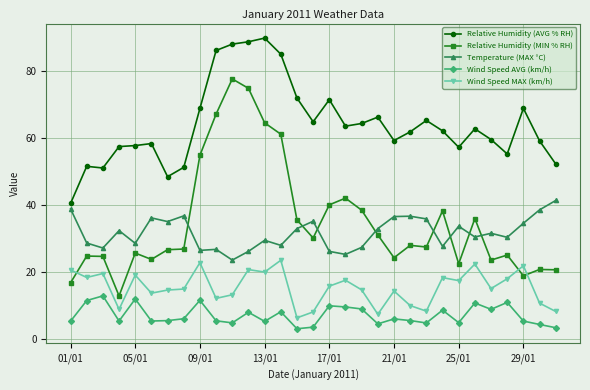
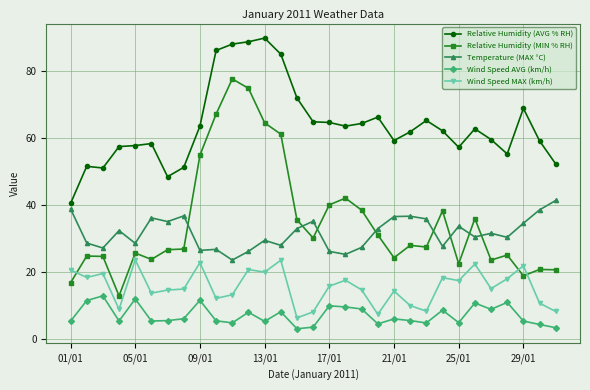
Wind Speed MAX (km/h), 05/01: 19 -> 24
Relative Humidity (AVG % RH), 09/01: 69 -> 64
Relative Humidity (AVG % RH), 17/01: 72 -> 65
